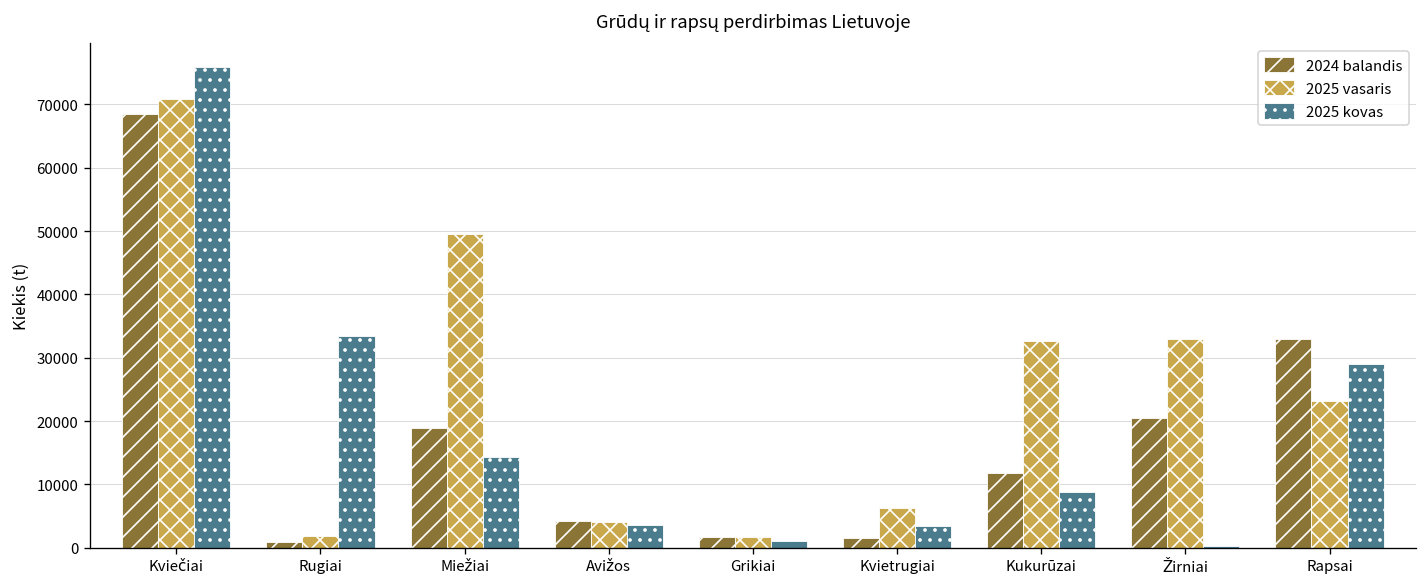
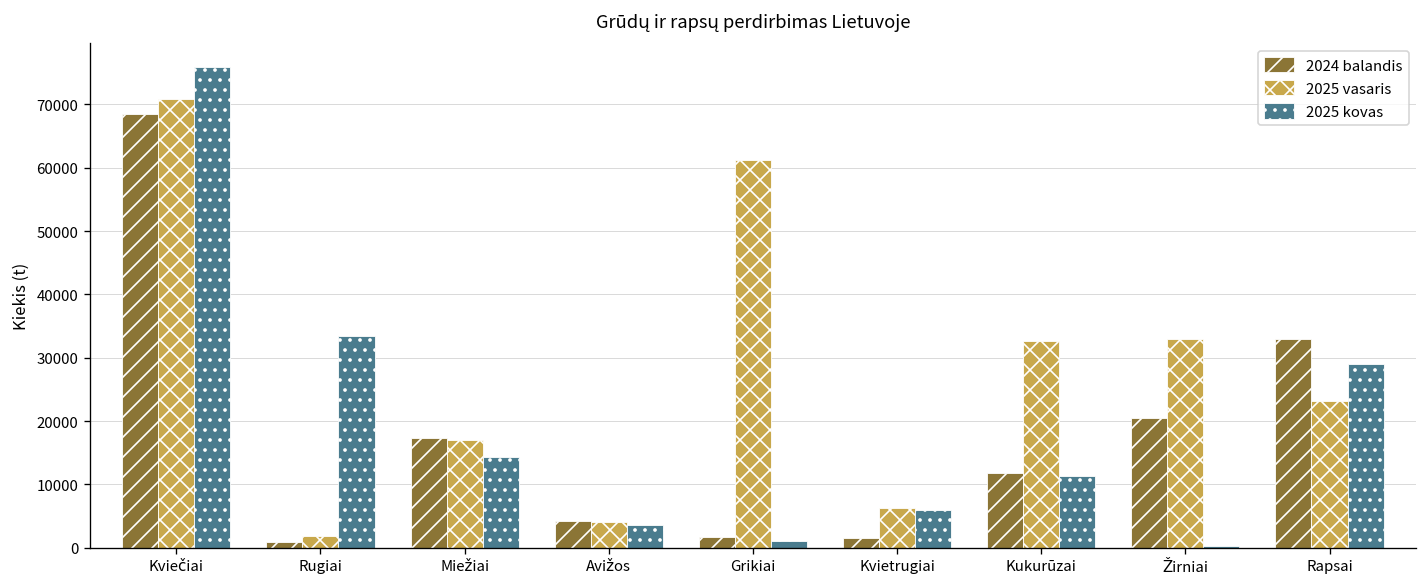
2024 balandis, Miežiai: 19000 -> 17000
2025 vasaris, Miežiai: 49000 -> 17000
2025 vasaris, Grikiai: 2000 -> 61000
2025 kovas, Kvietrugiai: 3000 -> 6000
2025 kovas, Kukurūzai: 9000 -> 11000
